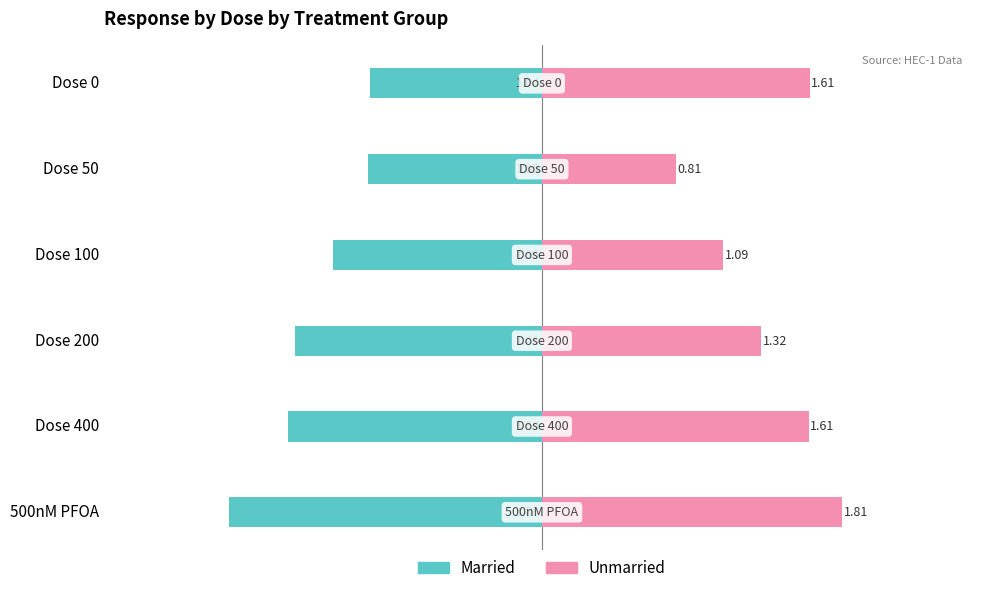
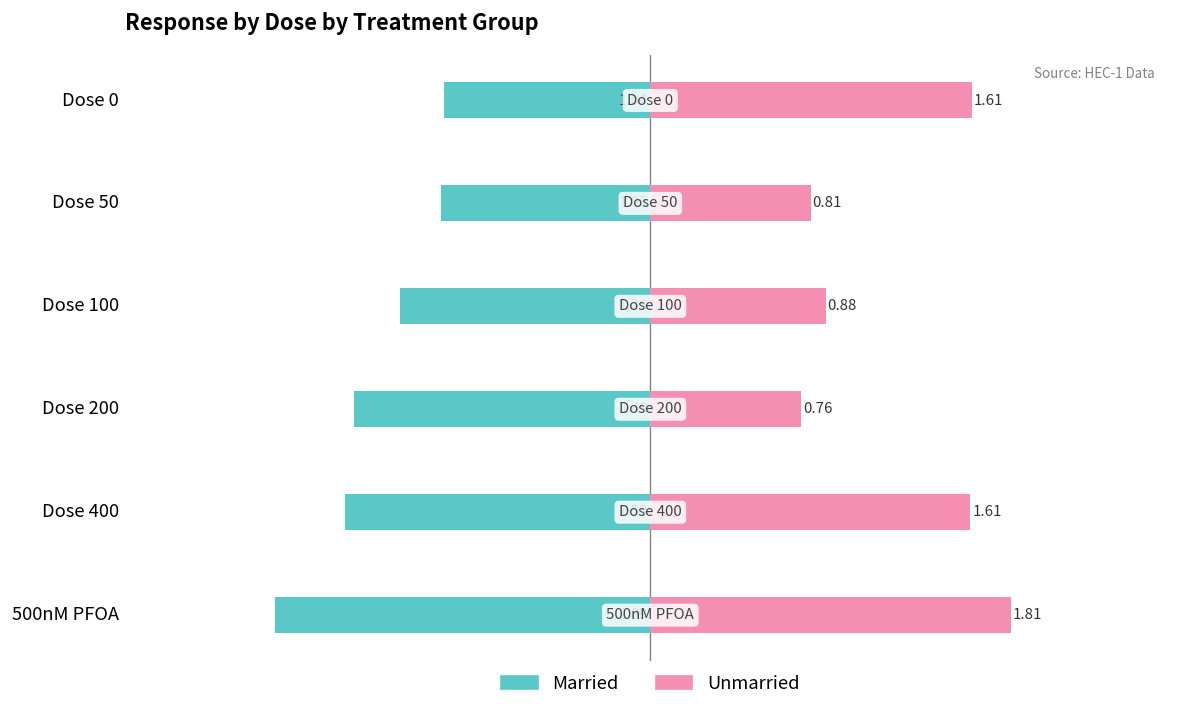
Unmarried, Dose 100: 1.09 -> 0.88
Unmarried, Dose 200: 1.32 -> 0.76
